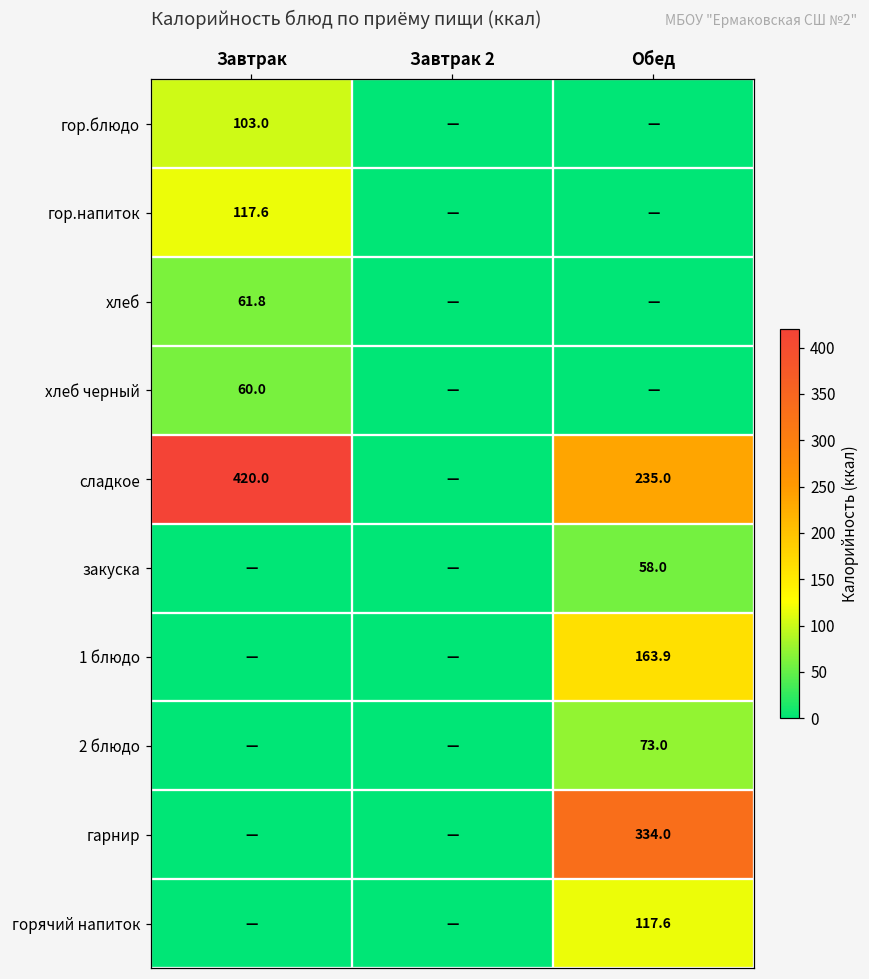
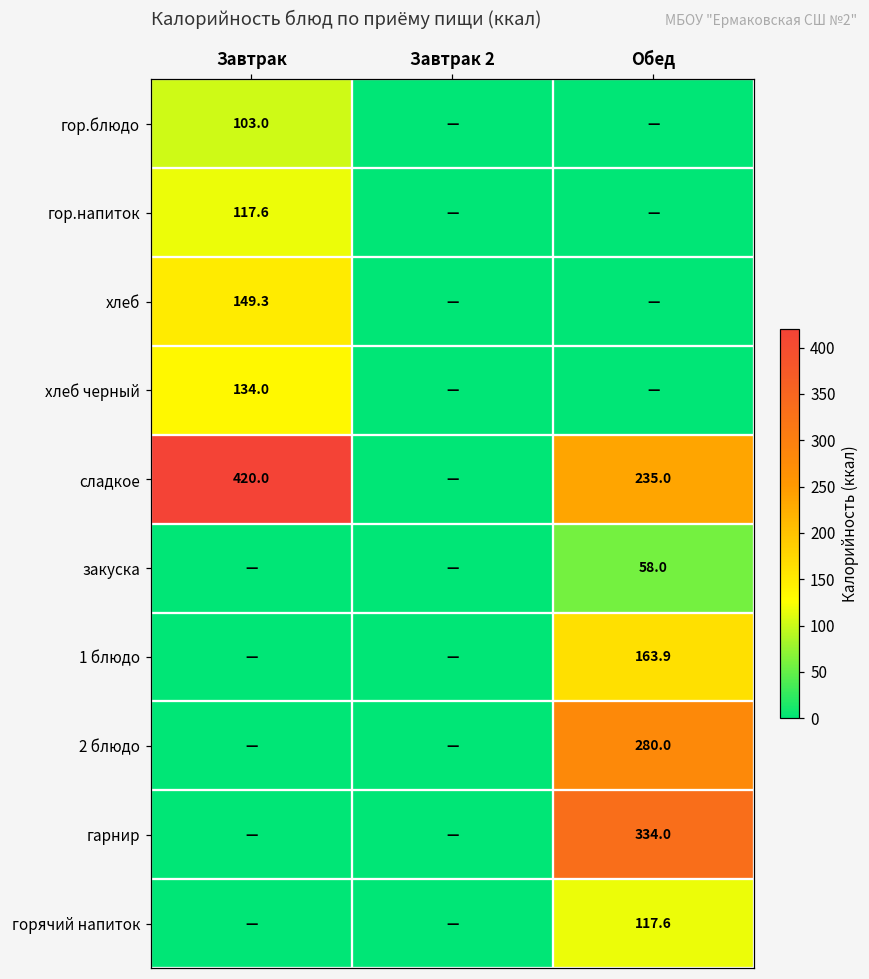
хлеб, Завтрак: 61.8 -> 149.3
хлеб черный, Завтрак: 60.0 -> 134.0
2 блюдо, Обед: 73.0 -> 280.0
